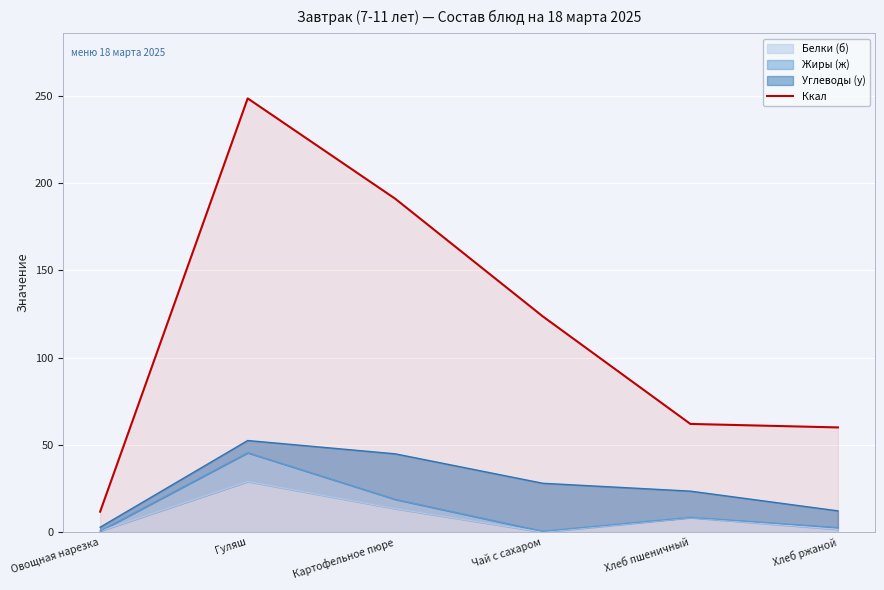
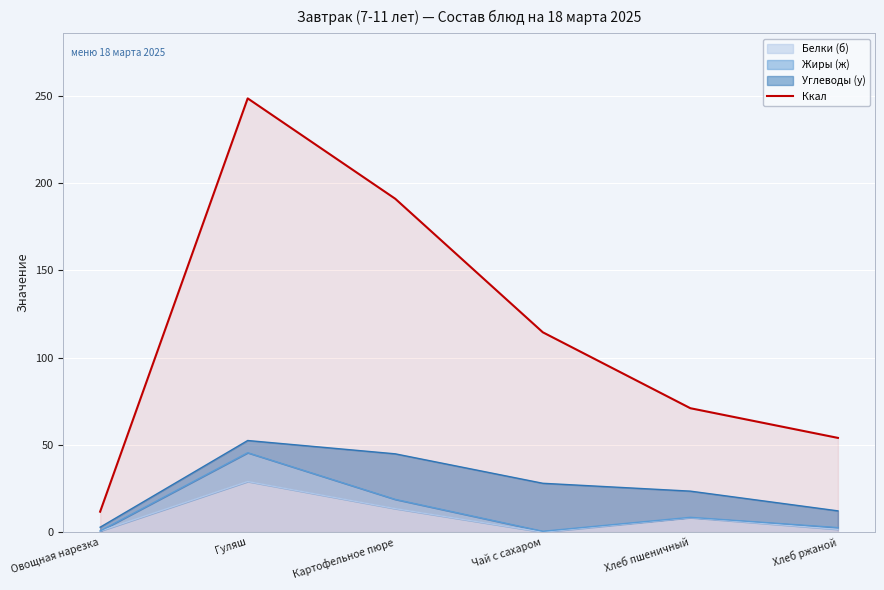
Ккал, Чай с сахаром: 124 -> 115
Ккал, Хлеб пшеничный: 62 -> 71
Ккал, Хлеб ржаной: 60 -> 54
